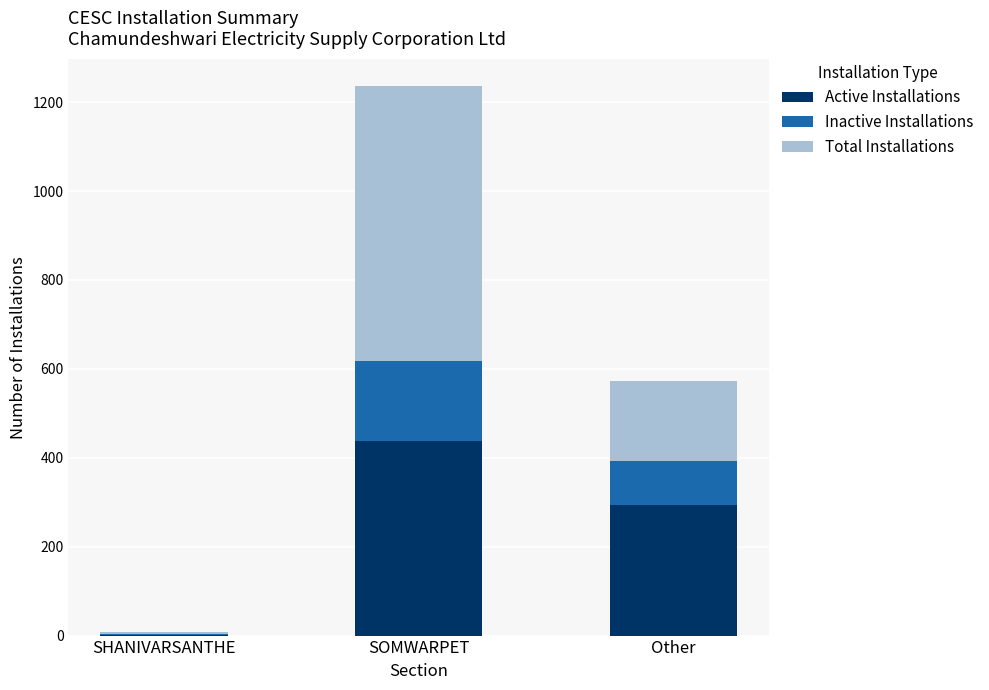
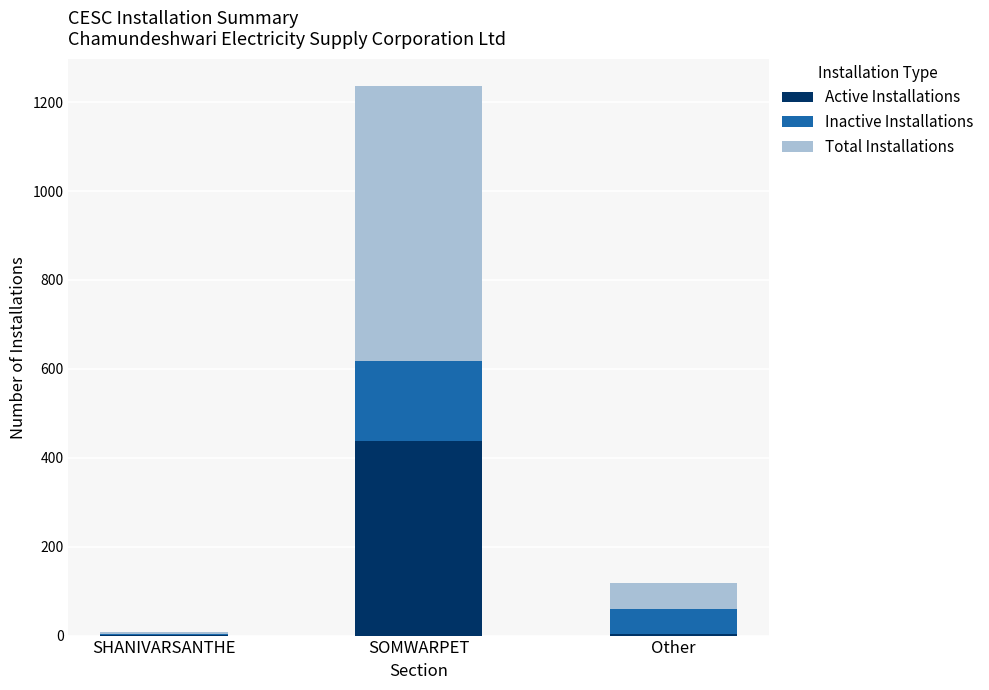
Active Installations, Other: 290 -> 0
Inactive Installations, Other: 100 -> 60
Total Installations, Other: 180 -> 60
